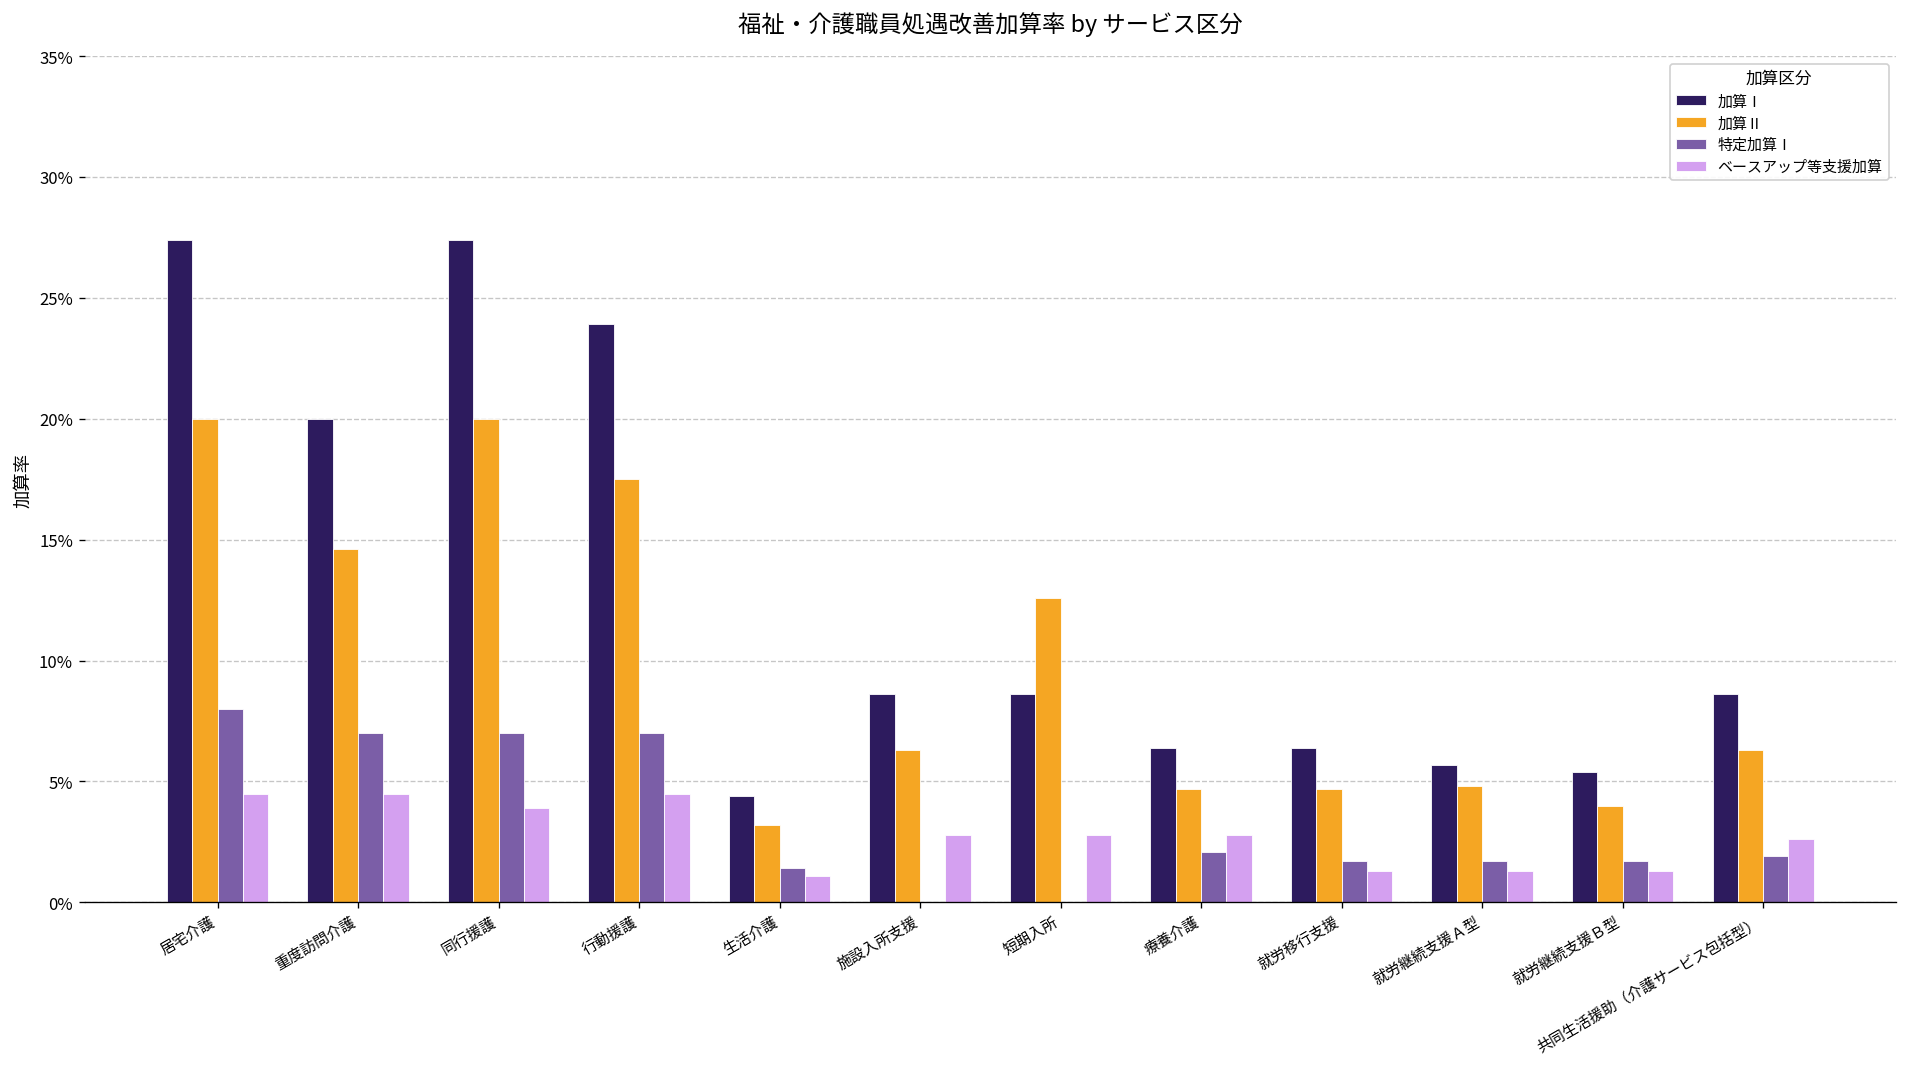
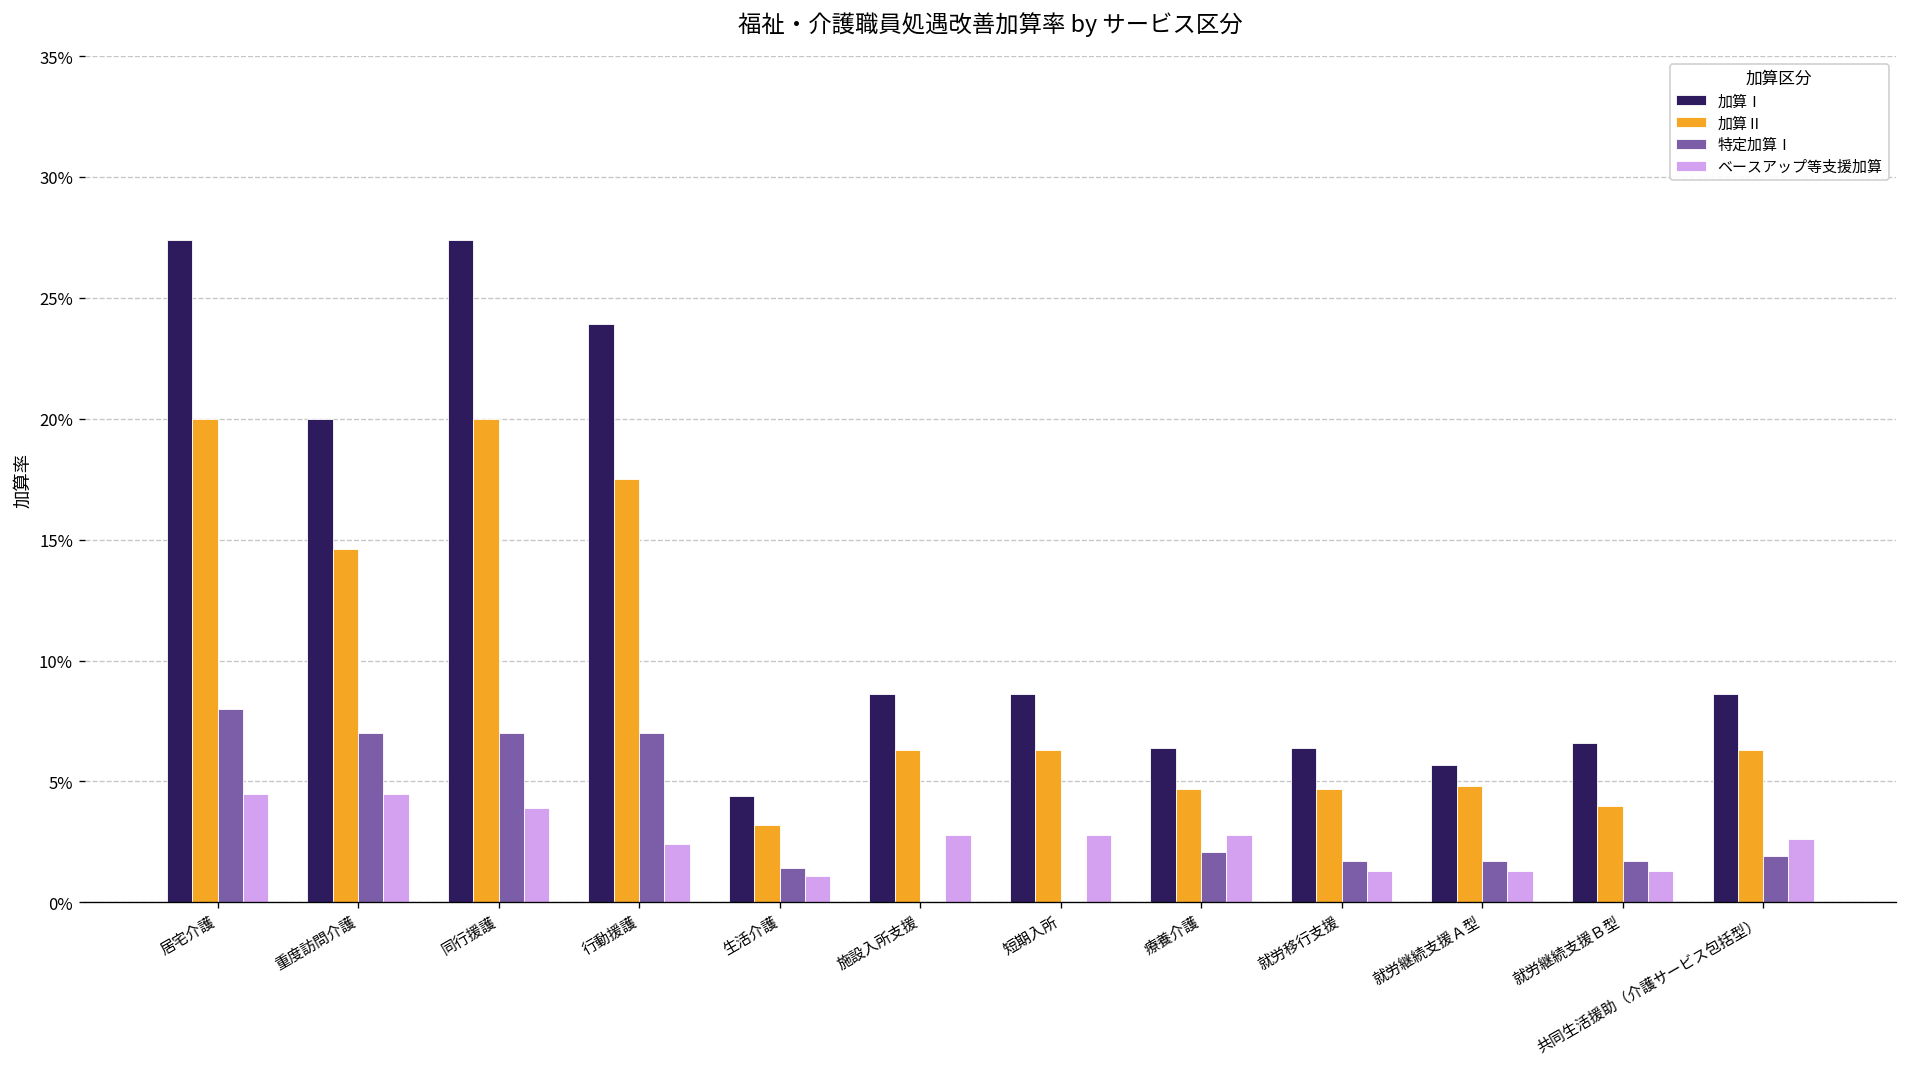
ベースアップ等支援加算, 行動援護: 4.5% -> 2.4%
加算Ⅱ, 短期入所: 12.6% -> 6.3%
加算Ⅰ, 就労継続支援Ｂ型: 5.4% -> 6.6%
